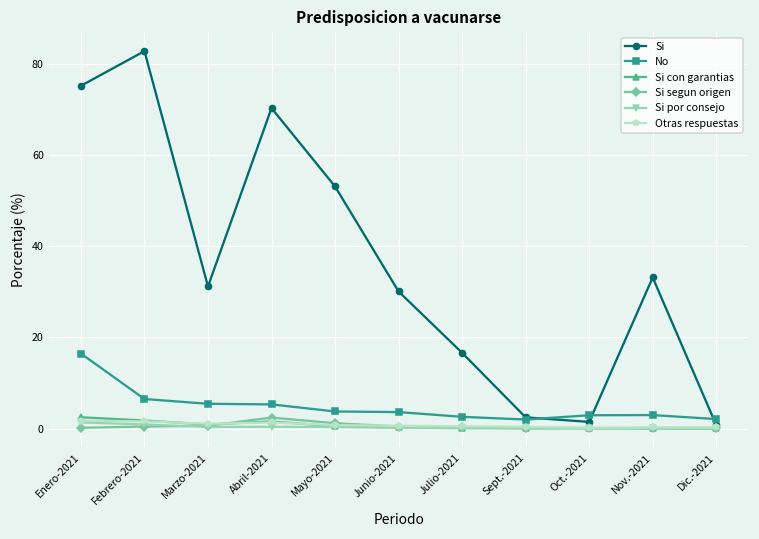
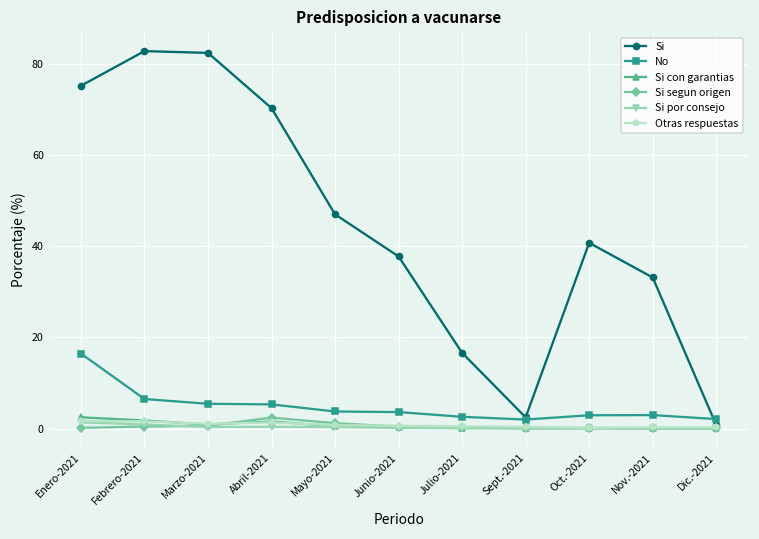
Si, Marzo-2021: 31 -> 83
Si, Mayo-2021: 53 -> 47
Si, Junio-2021: 30 -> 38
Si, Oct.-2021: 1 -> 41
